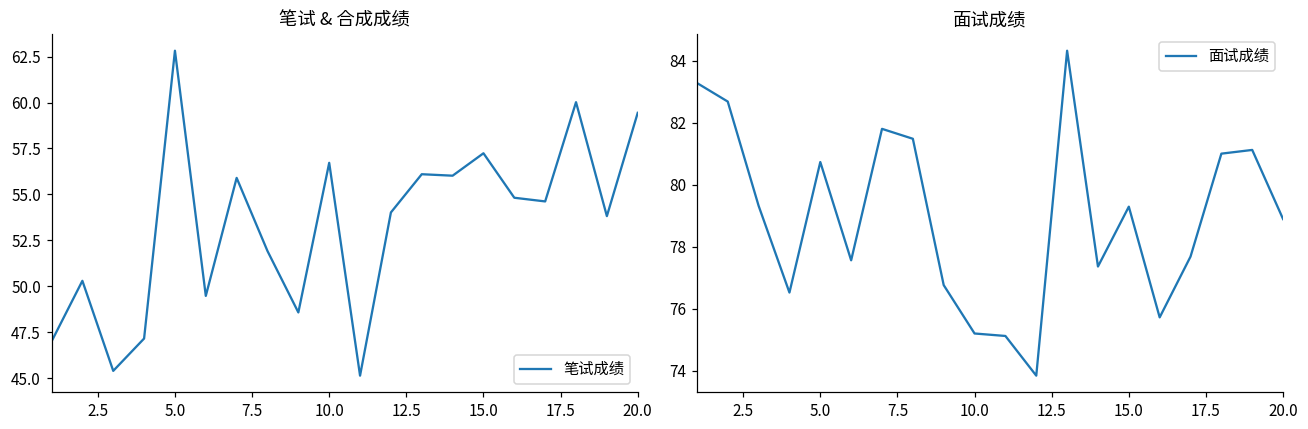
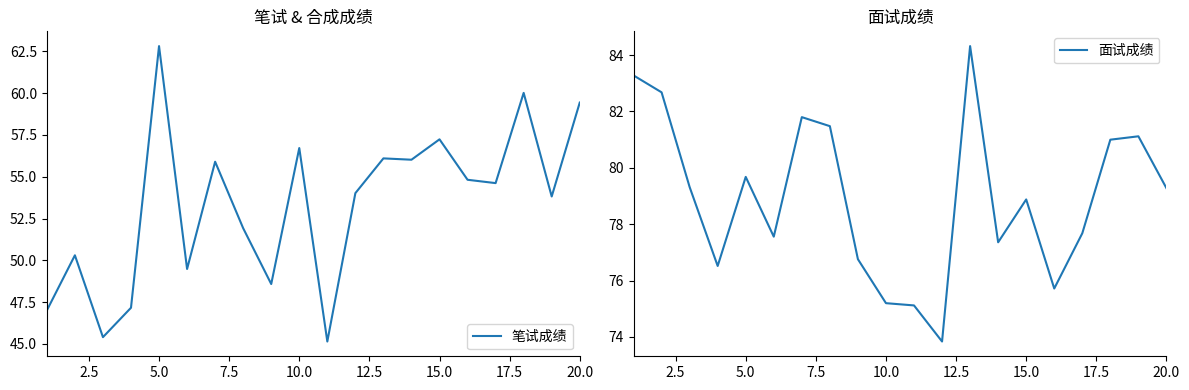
面试成绩, 5.0: 80.7 -> 79.7
面试成绩, 15.0: 79.3 -> 78.9
面试成绩, 20.0: 78.9 -> 79.3
